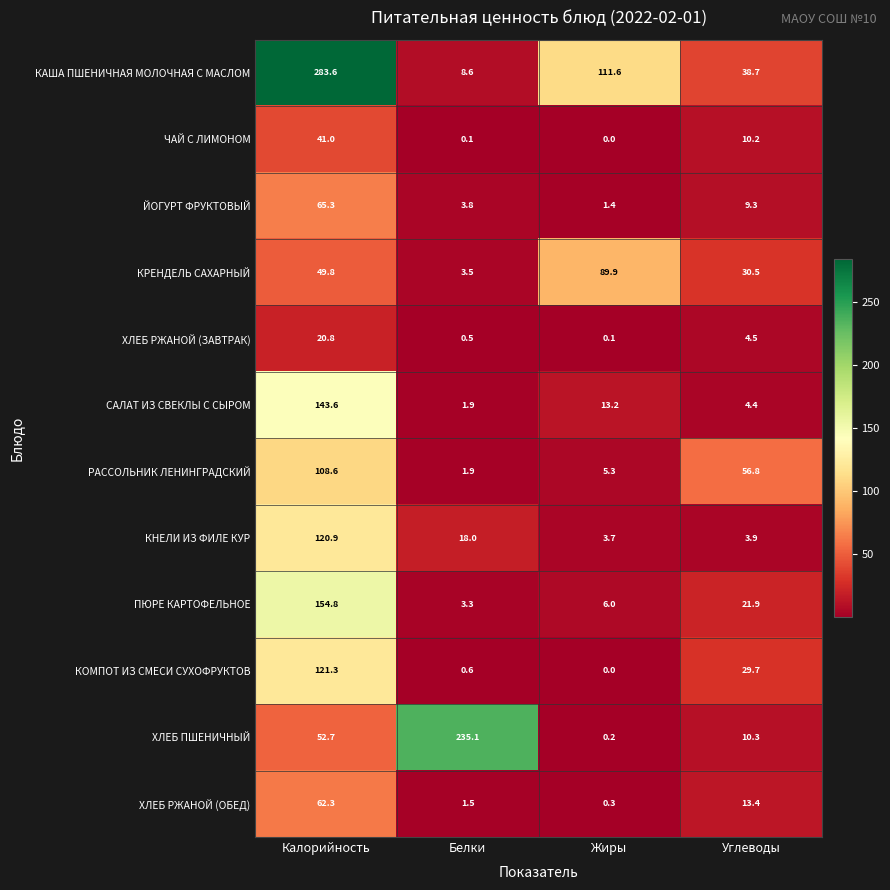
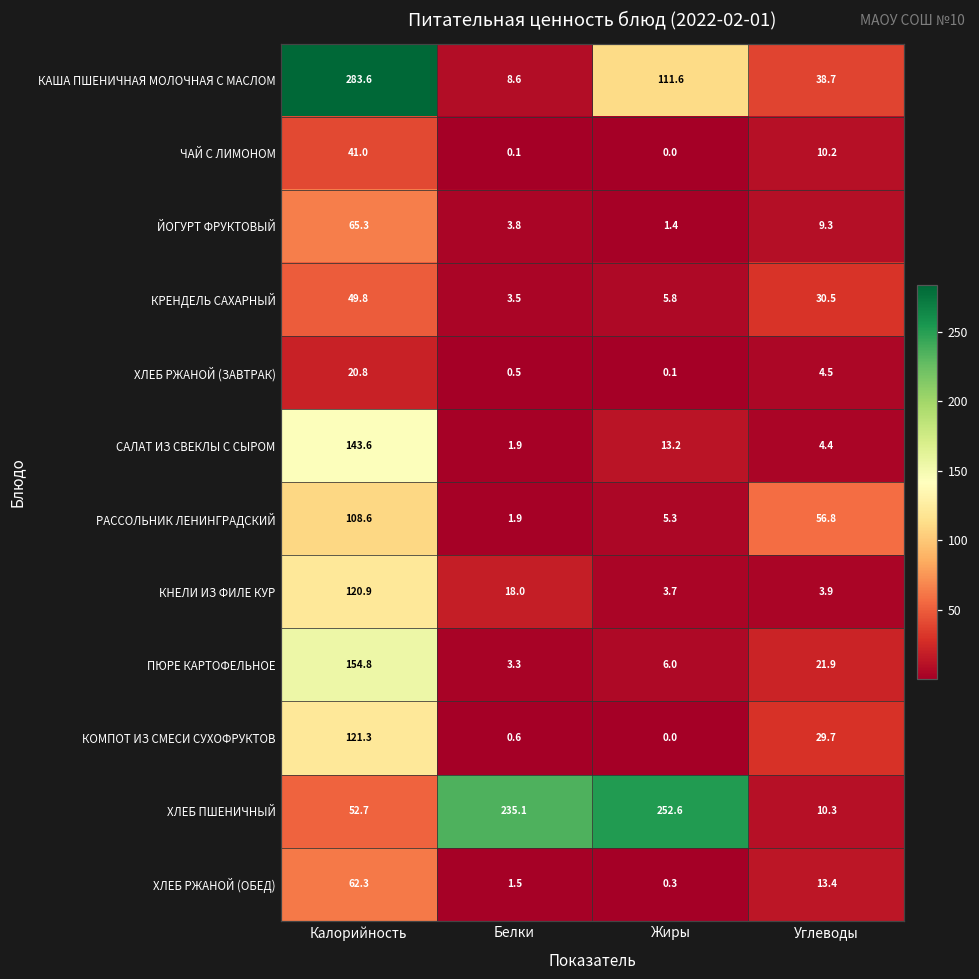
КРЕНДЕЛЬ САХАРНЫЙ, Жиры: 89.9 -> 5.8
ХЛЕБ ПШЕНИЧНЫЙ, Жиры: 0.2 -> 252.6
